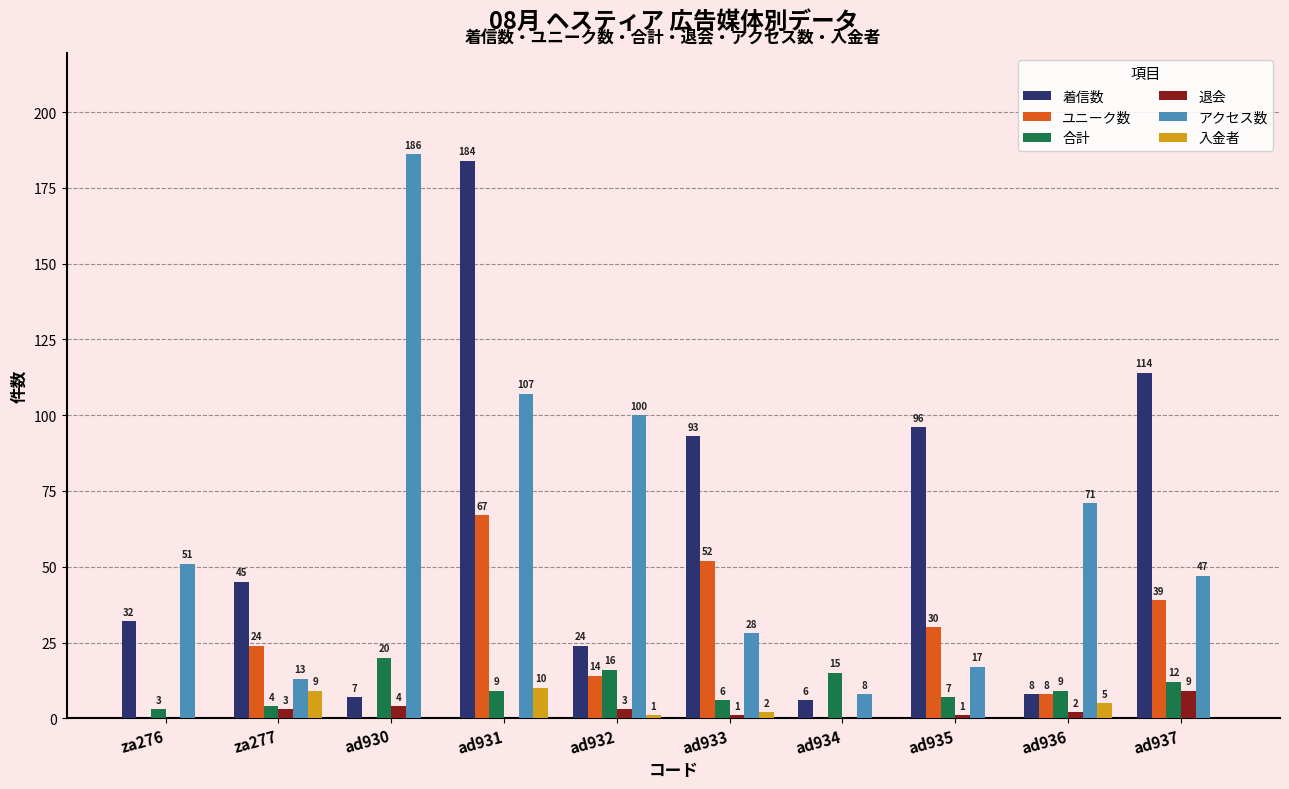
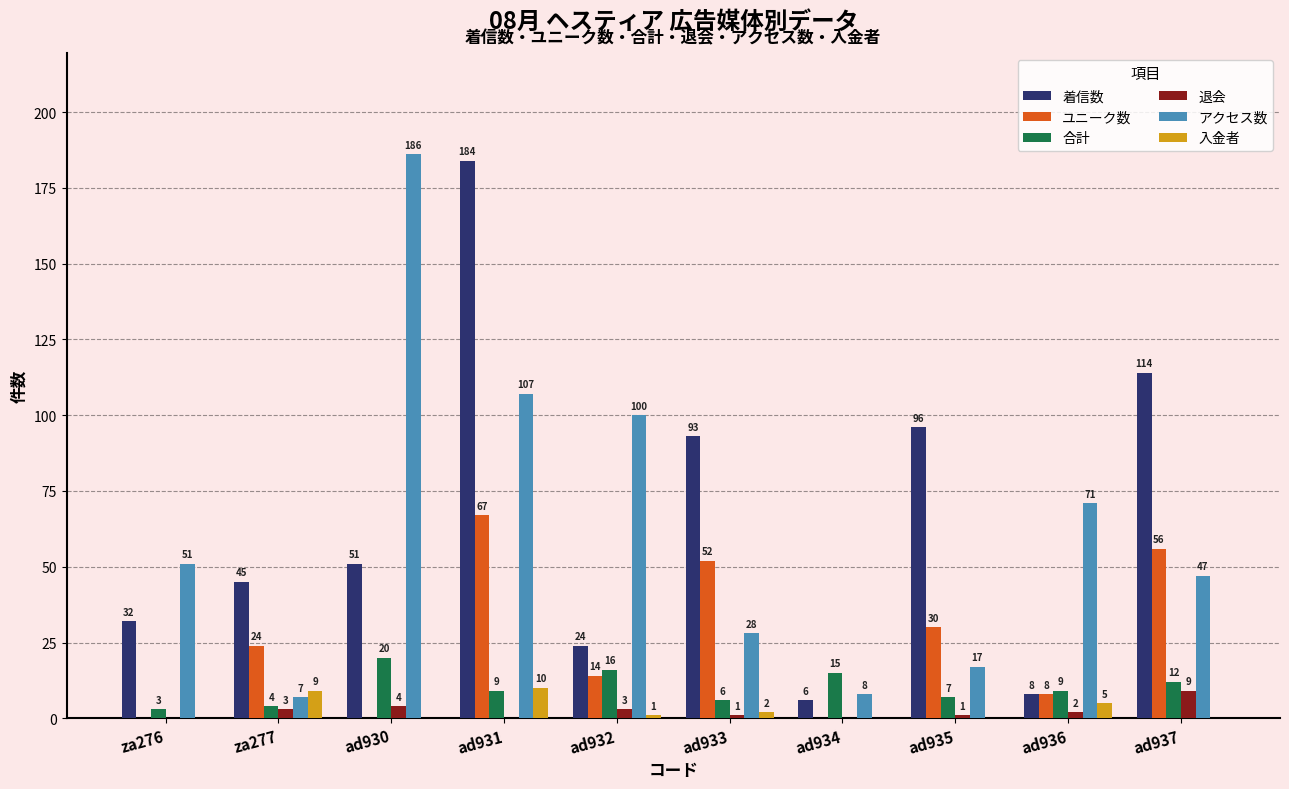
アクセス数, za277: 13 -> 7
着信数, ad930: 7 -> 51
ユニーク数, ad937: 39 -> 56
